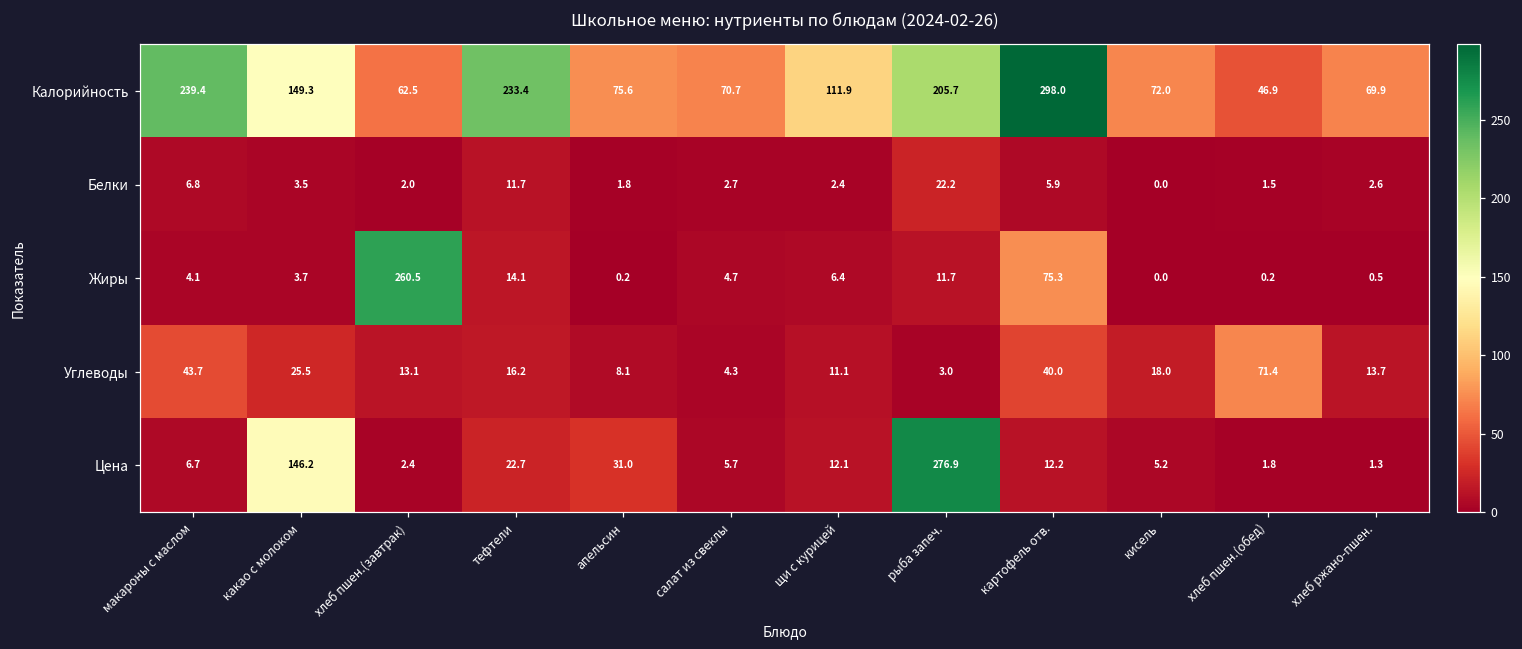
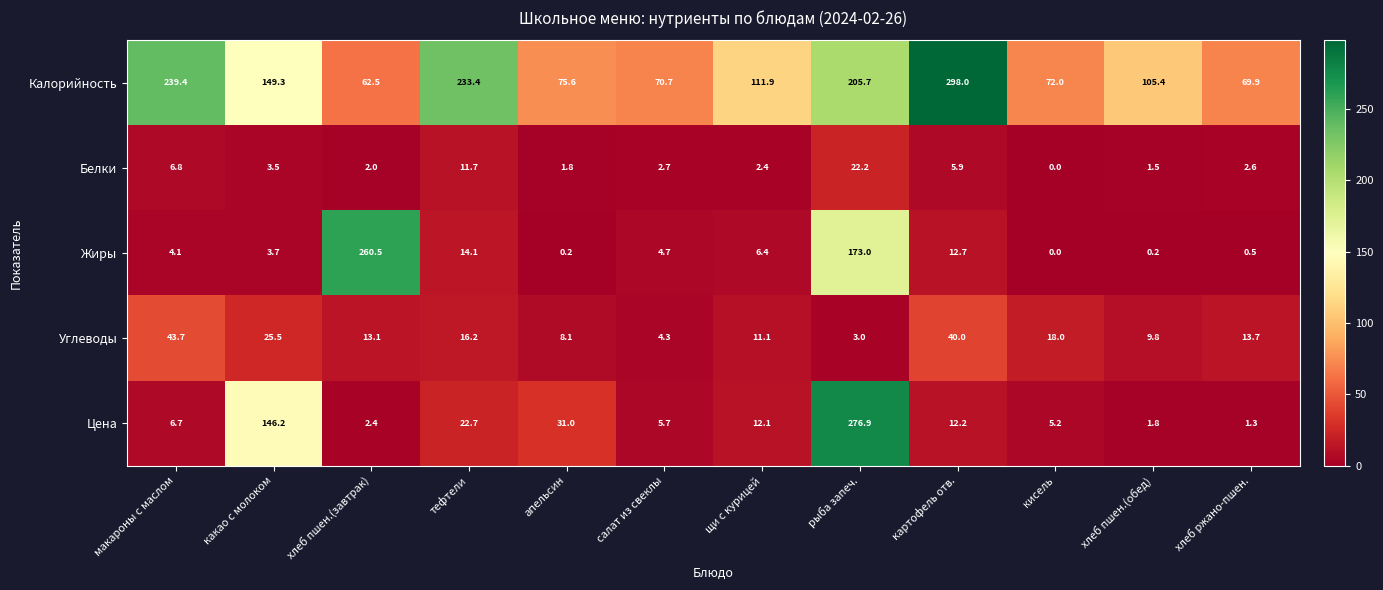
Калорийность, хлеб пшен.(обед): 46.9 -> 105.4
Жиры, рыба запеч.: 11.7 -> 173.0
Жиры, картофель отв.: 75.3 -> 12.7
Углеводы, хлеб пшен.(обед): 71.4 -> 9.8
